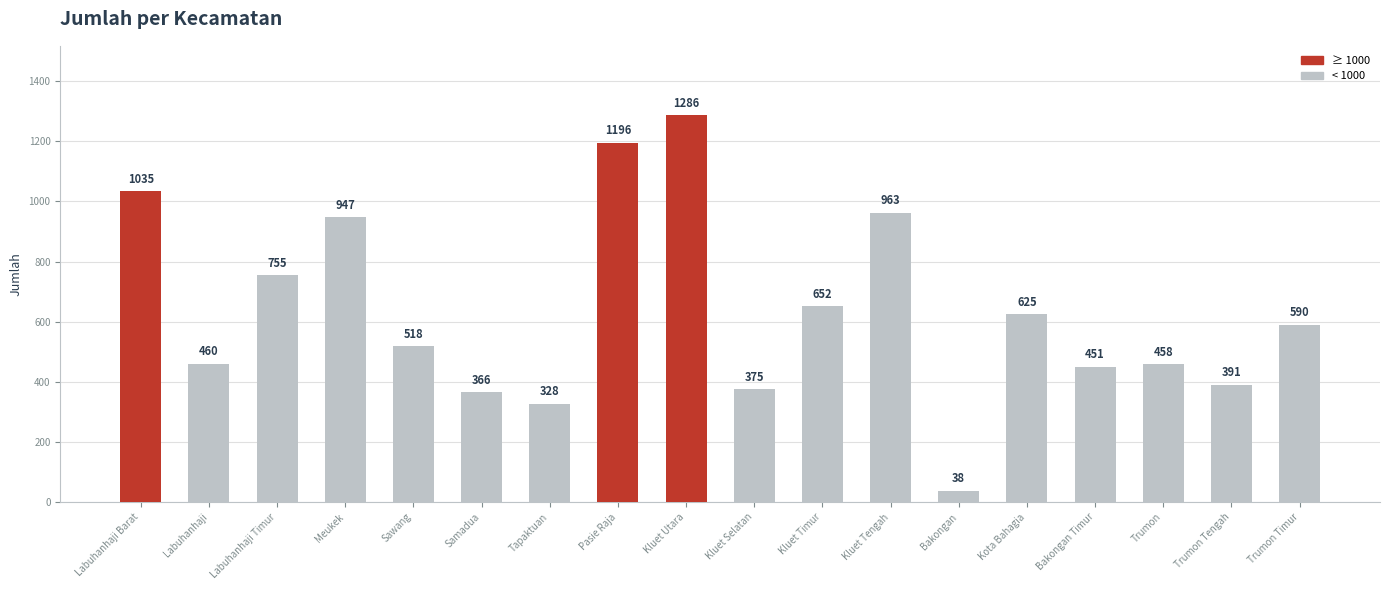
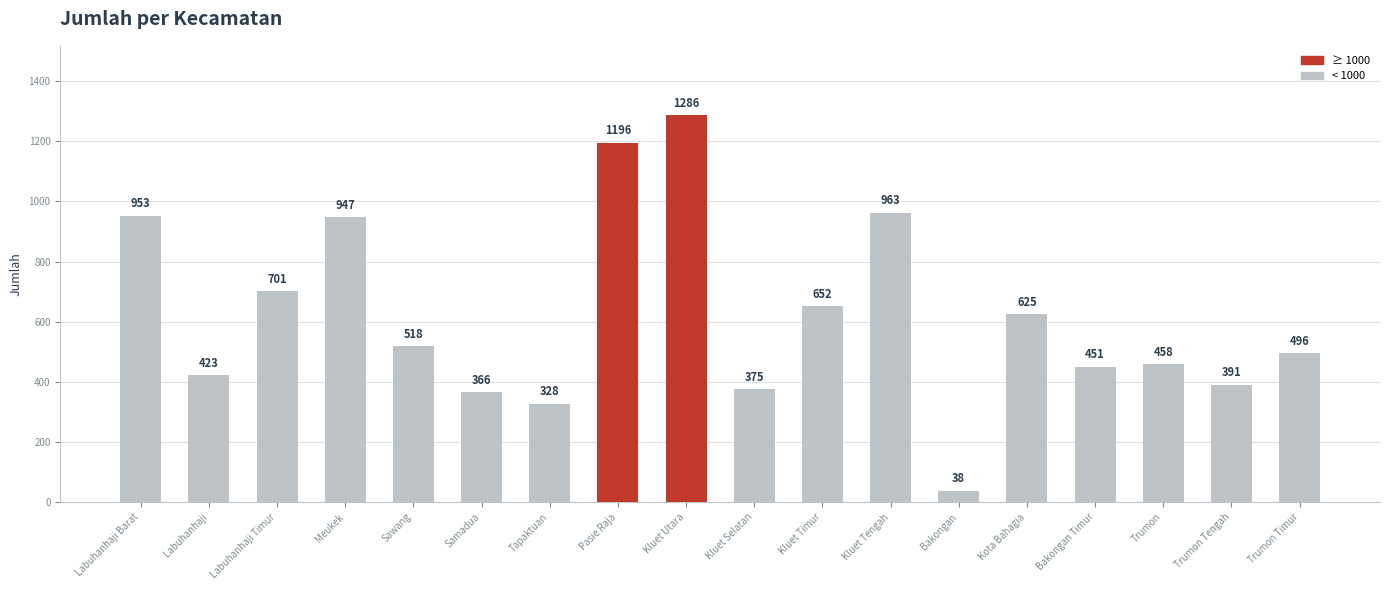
Labuhanhaji Barat: 1035 -> 953
Labuhanhaji: 460 -> 423
Labuhanhaji Timur: 755 -> 701
Trumon Timur: 590 -> 496
